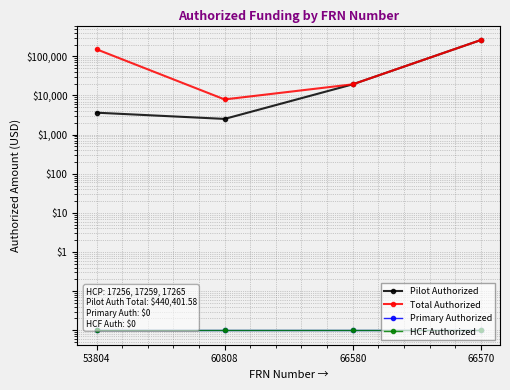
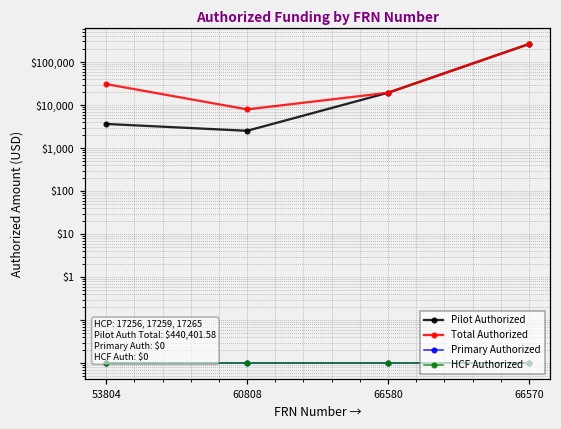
Total Authorized, 53804: $150,000 -> $30,000
